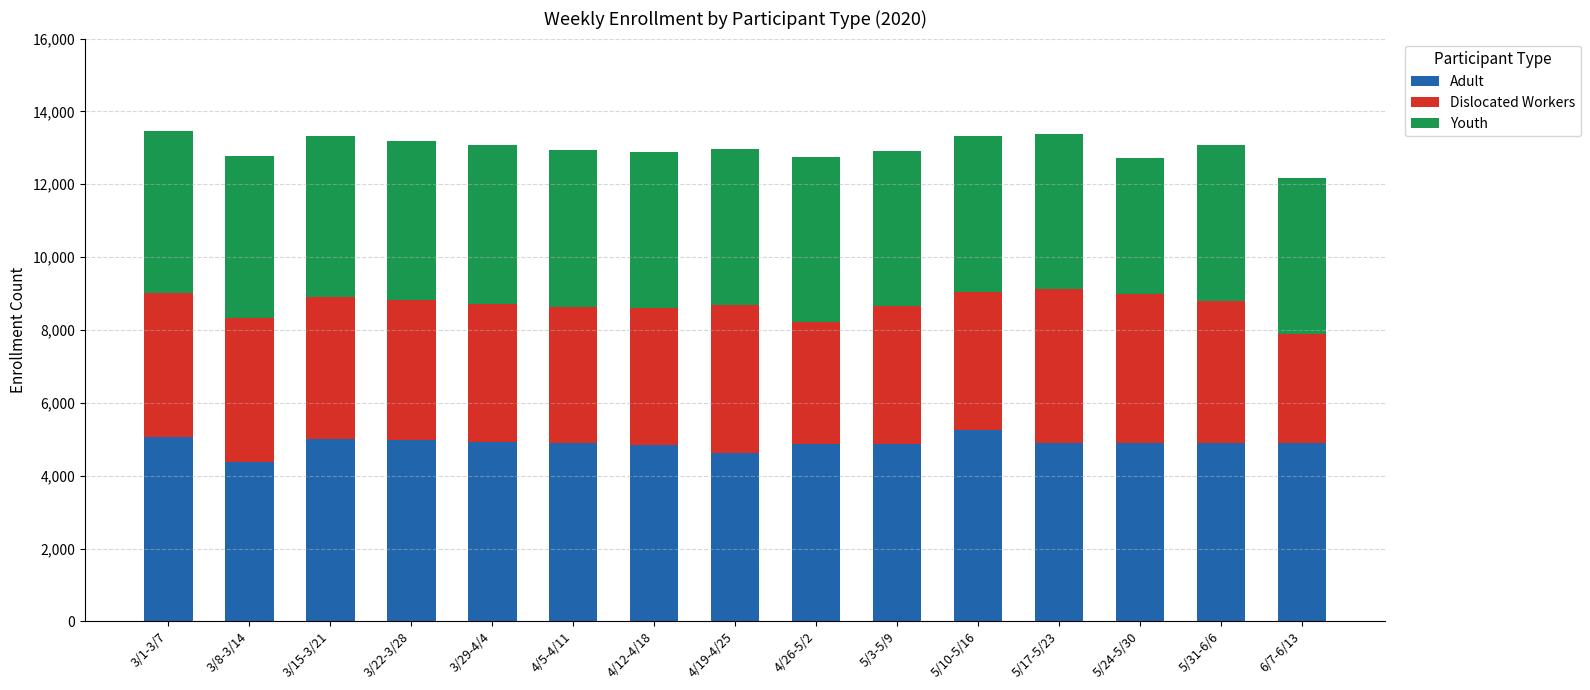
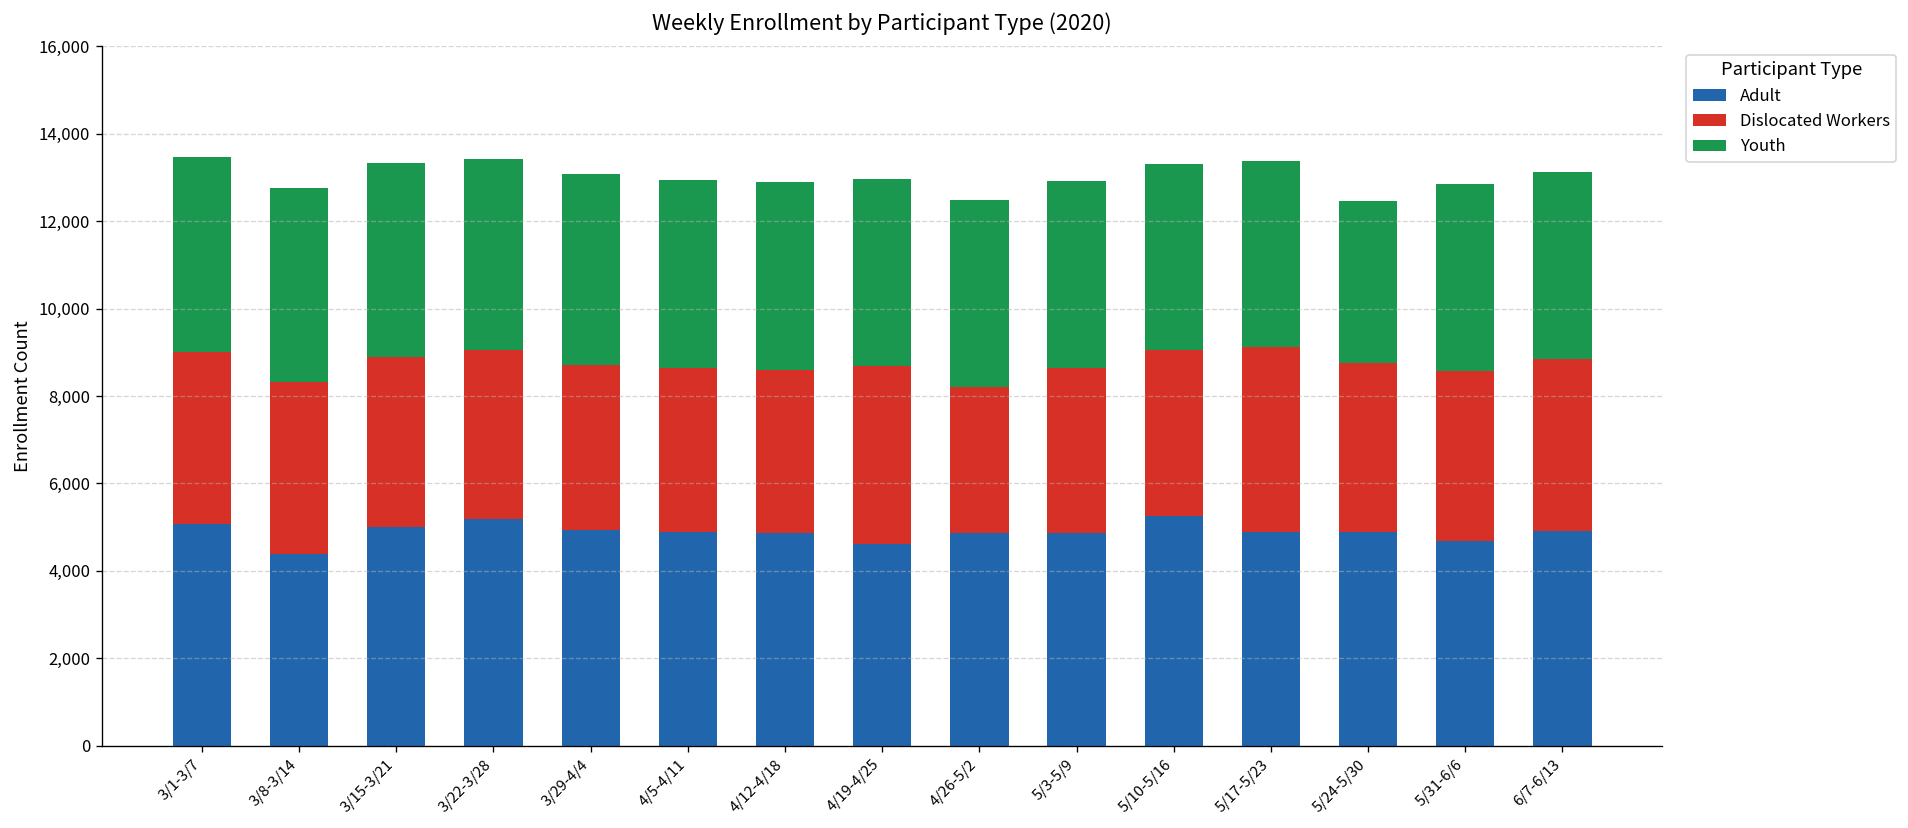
Adult, 3/22-3/28: 5,000 -> 5,200
Youth, 4/26-5/2: 4,500 -> 4,300
Dislocated Workers, 5/24-5/30: 4,100 -> 3,800
Adult, 5/31-6/6: 4,900 -> 4,700
Dislocated Workers, 6/7-6/13: 3,000 -> 3,900
